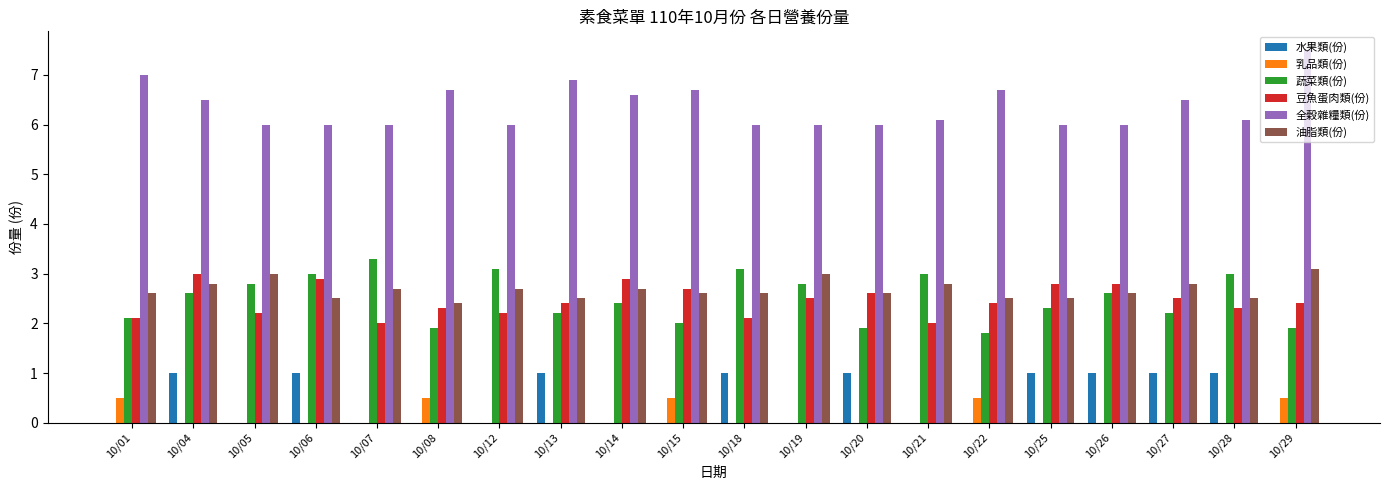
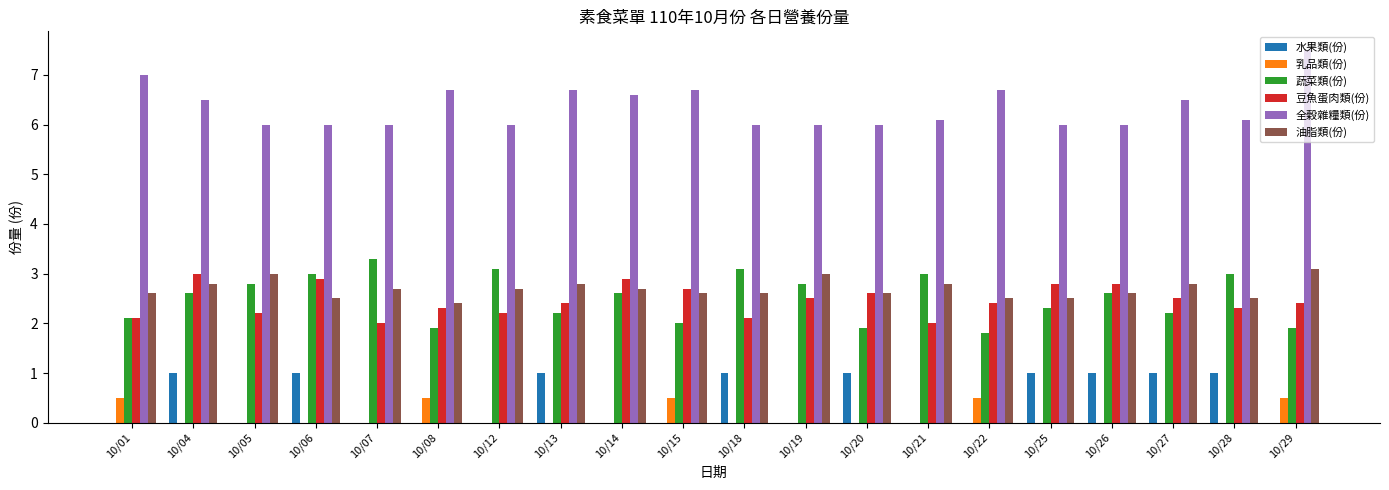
全穀雜糧類(份), 10/13: 6.9 -> 6.7
油脂類(份), 10/13: 2.5 -> 2.8
蔬菜類(份), 10/14: 2.4 -> 2.6
